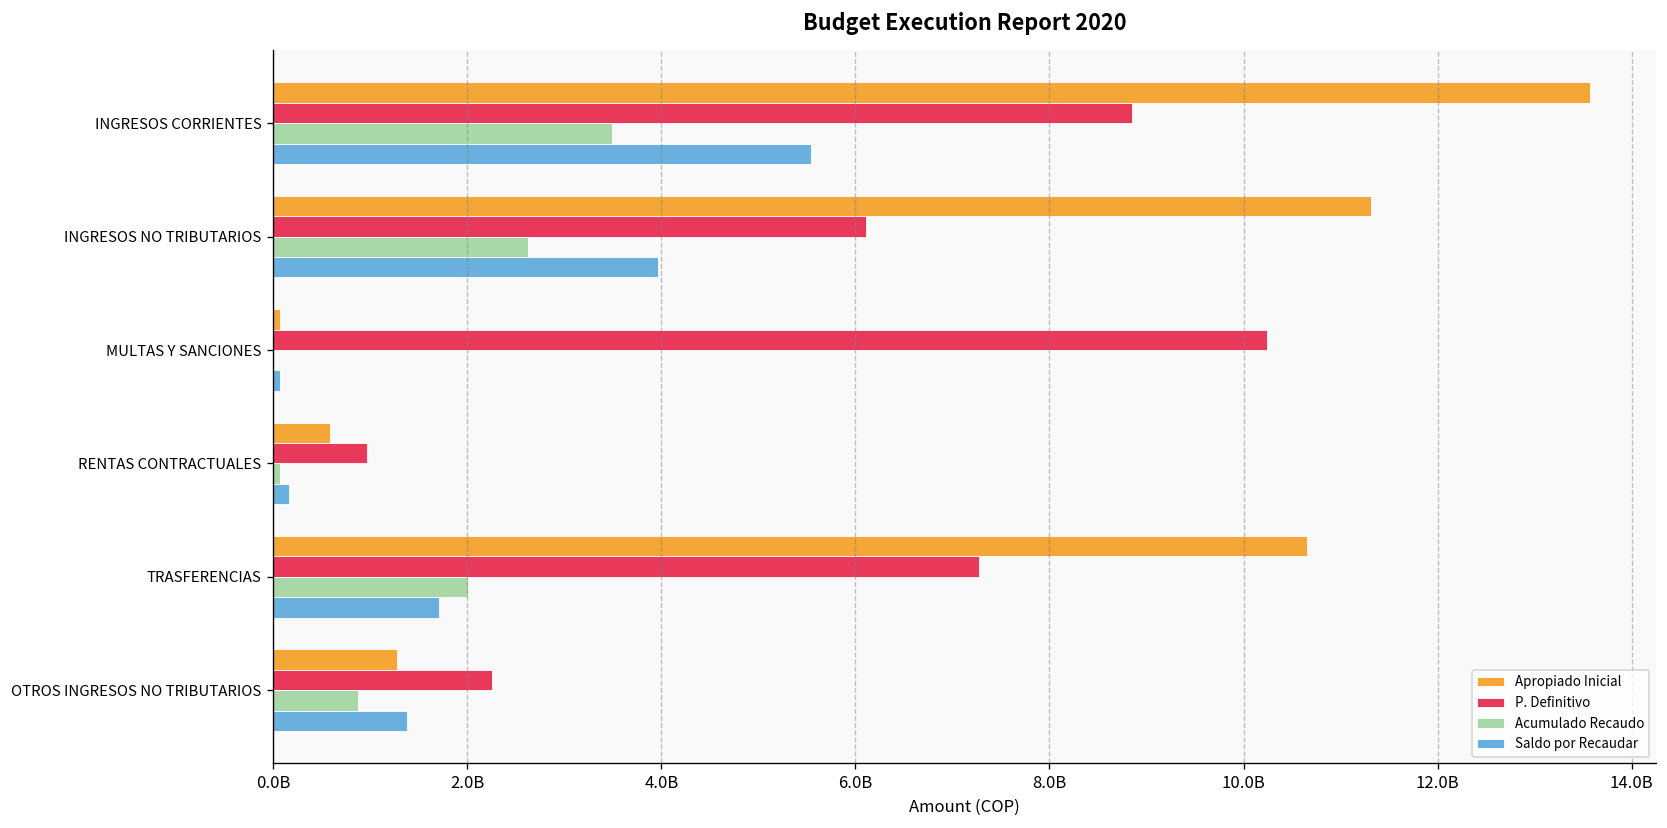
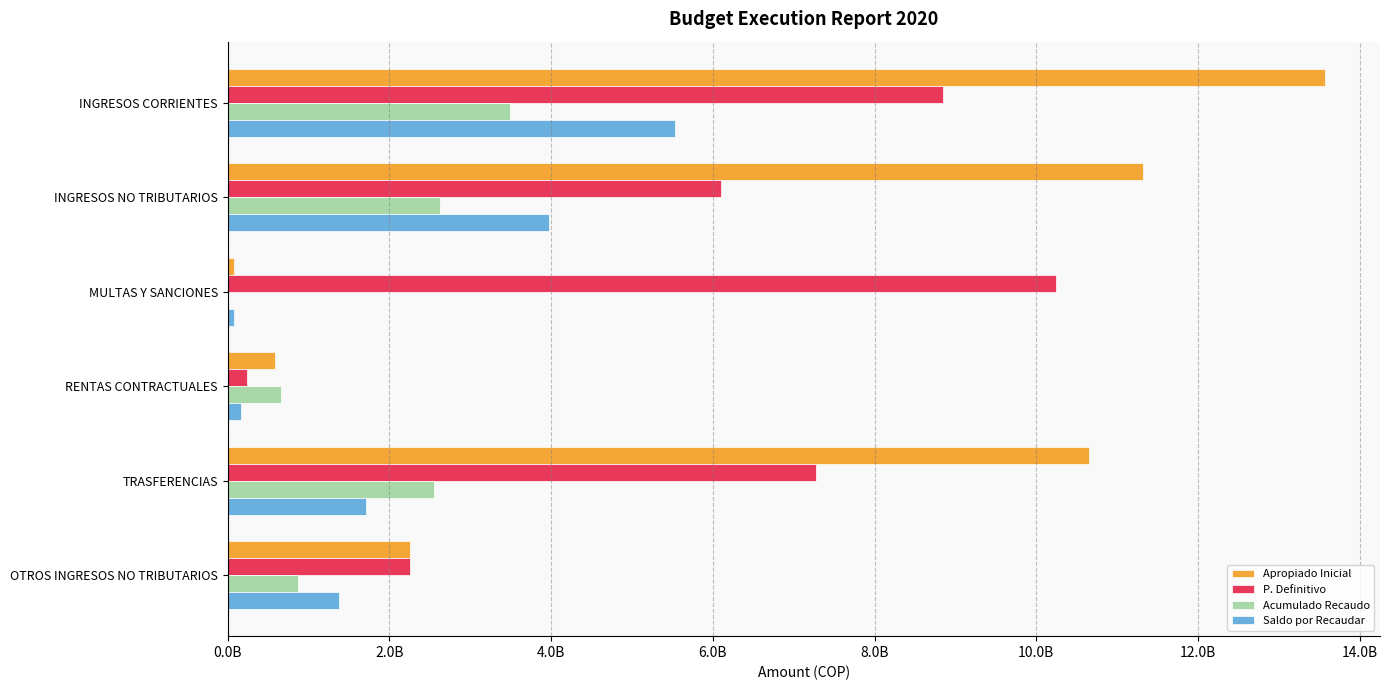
P. Definitivo, RENTAS CONTRACTUALES: 1000000000 -> 200000000
Acumulado Recaudo, RENTAS CONTRACTUALES: 100000000 -> 700000000
Acumulado Recaudo, TRASFERENCIAS: 2000000000 -> 2600000000
Apropiado Inicial, OTROS INGRESOS NO TRIBUTARIOS: 1300000000 -> 2300000000
